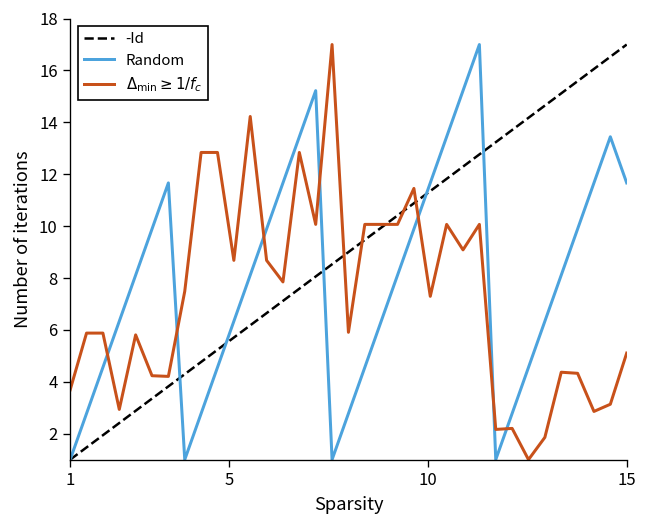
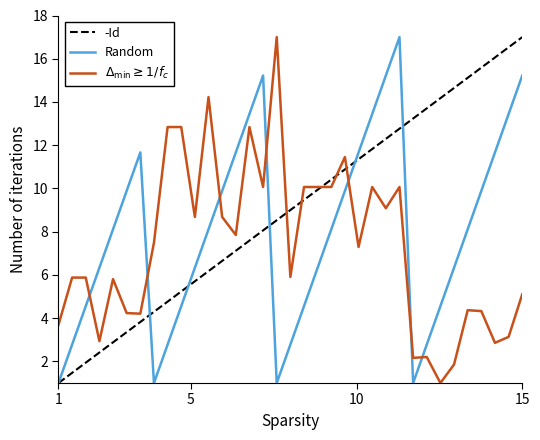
Random, 15: 11.7 -> 15.2
